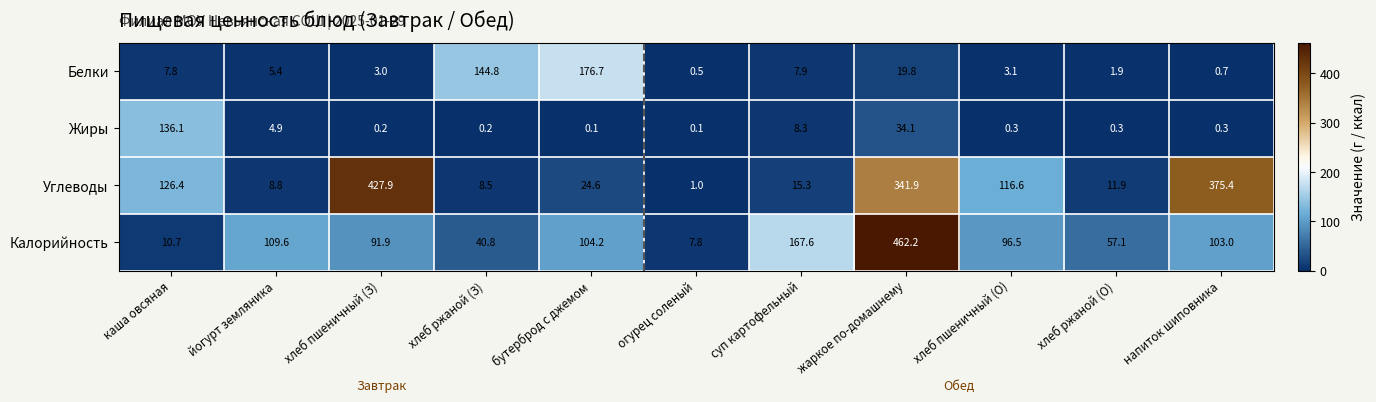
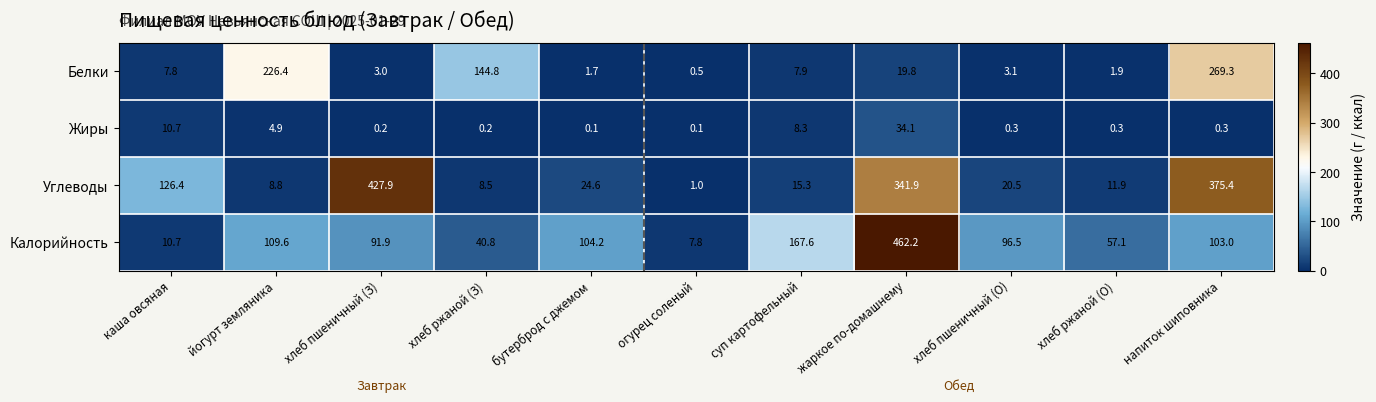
Белки, йогурт земляника: 5.4 -> 226.4
Белки, бутерброд с джемом: 176.7 -> 1.7
Белки, напиток шиповника: 0.7 -> 269.3
Жиры, каша овсяная: 136.1 -> 10.7
Углеводы, хлеб пшеничный (О): 116.6 -> 20.5
